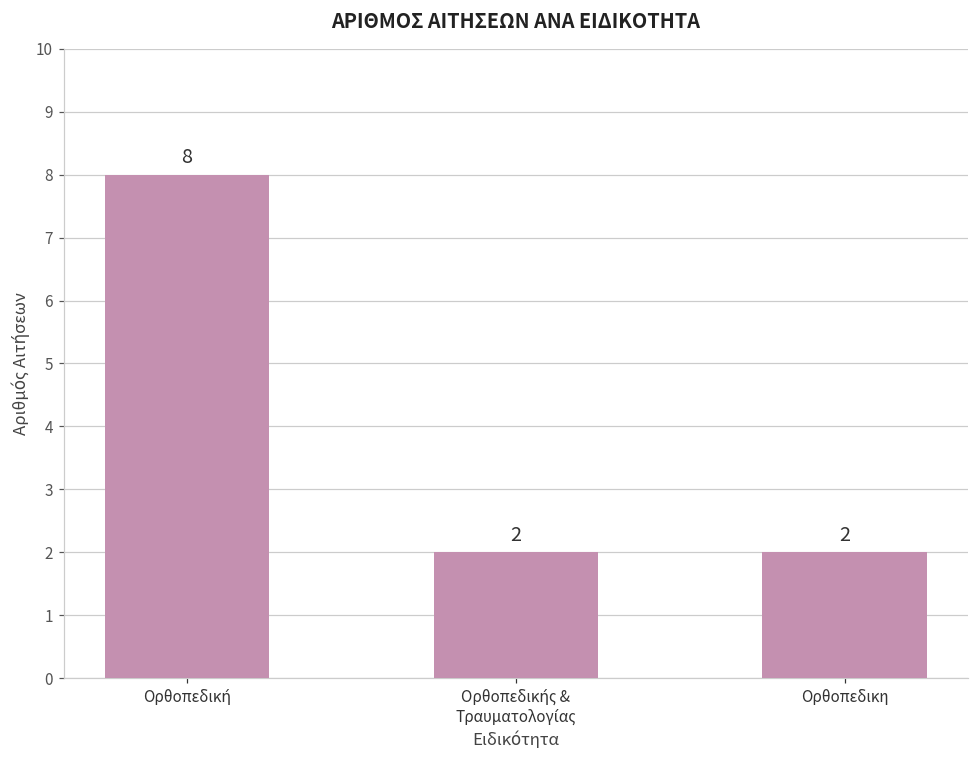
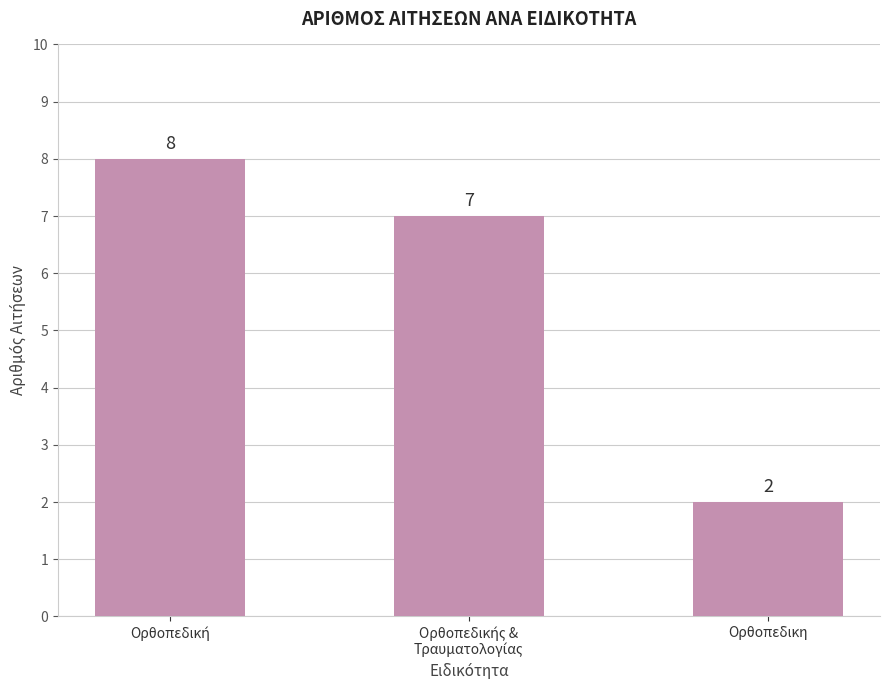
Ορθοπεδικής & Τραυματολογίας: 2 -> 7
